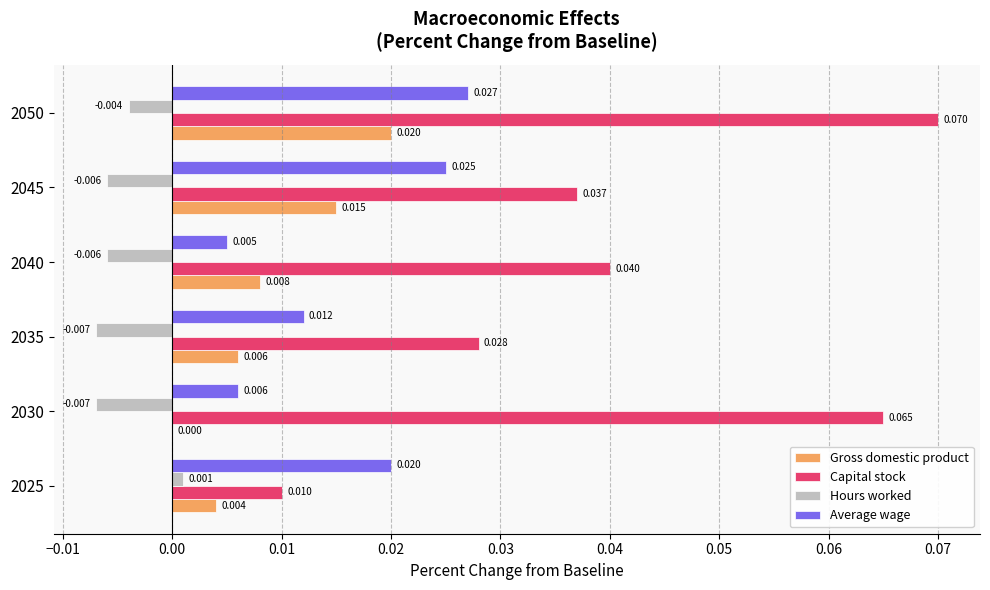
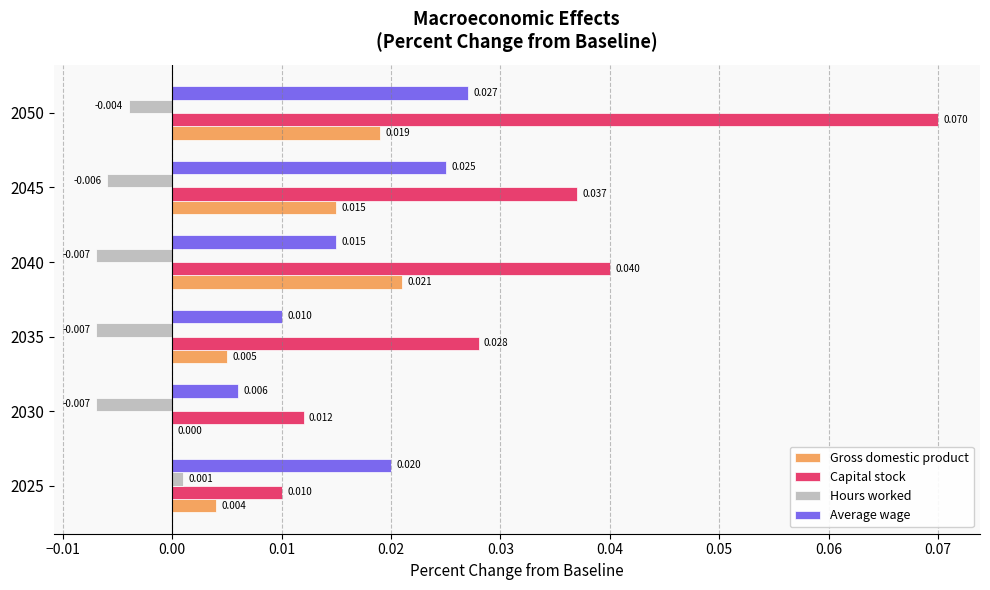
Gross domestic product, 2050: 0.020 -> 0.019
Average wage, 2040: 0.005 -> 0.015
Hours worked, 2040: -0.006 -> -0.007
Gross domestic product, 2040: 0.008 -> 0.021
Average wage, 2035: 0.012 -> 0.010
Gross domestic product, 2035: 0.006 -> 0.005
Capital stock, 2030: 0.065 -> 0.012
